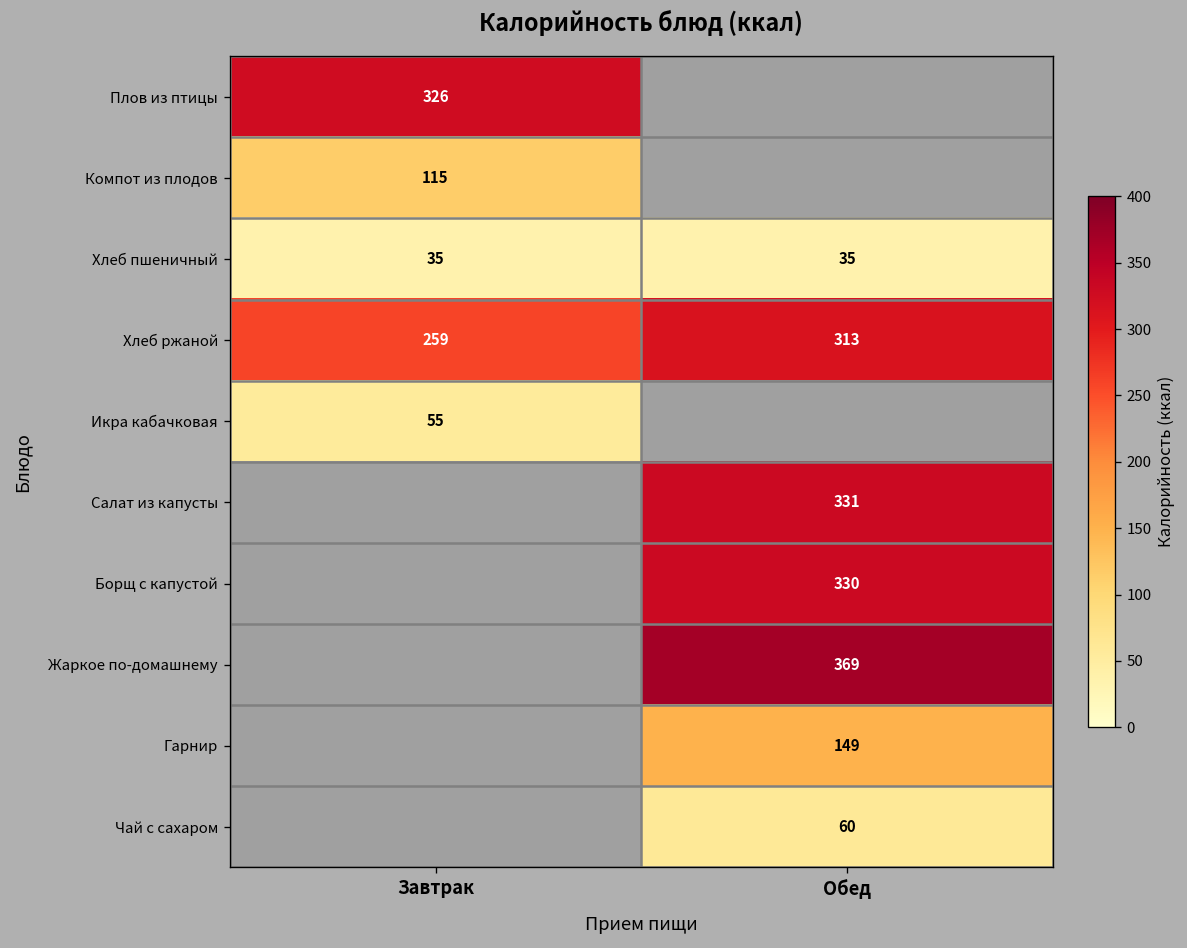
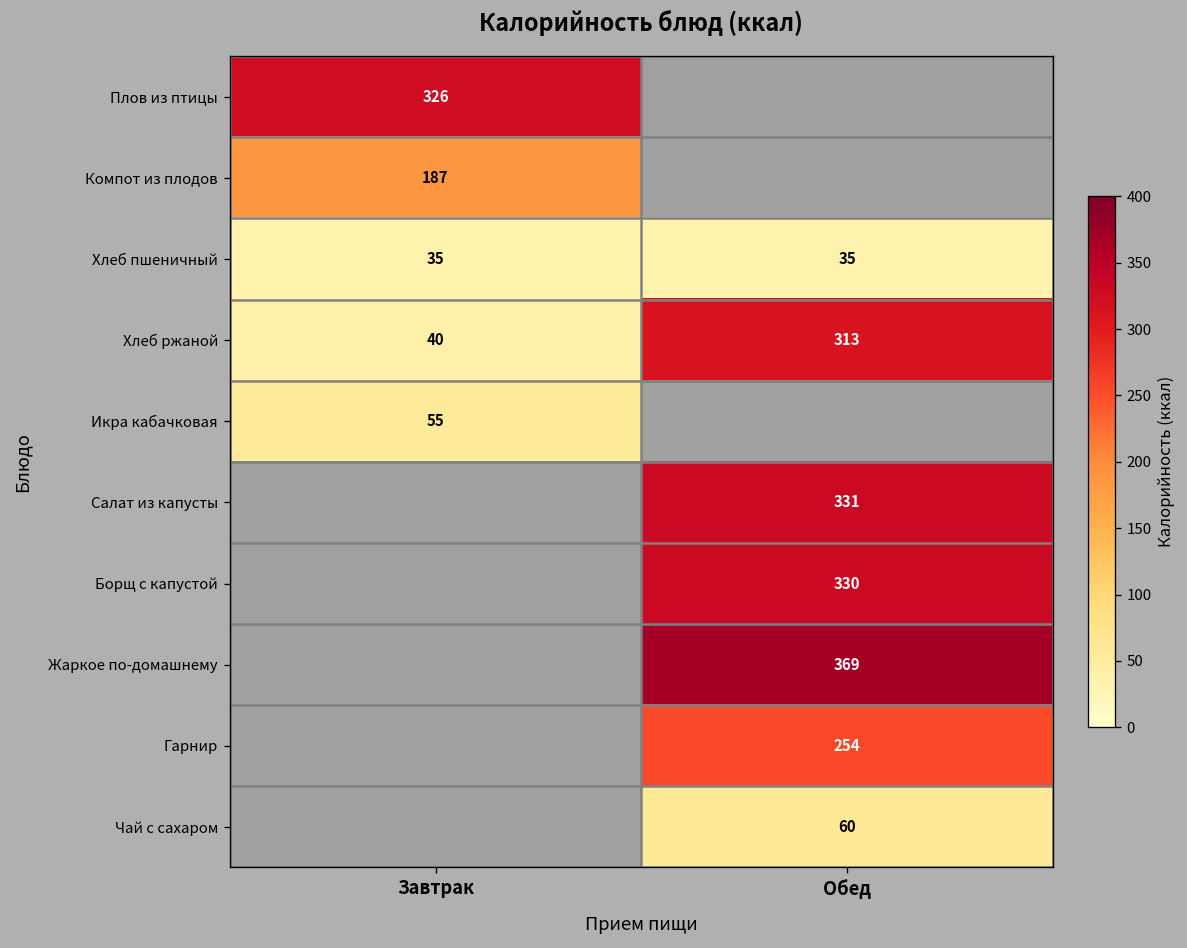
Компот из плодов, Завтрак: 115 -> 187
Хлеб ржаной, Завтрак: 259 -> 40
Гарнир, Обед: 149 -> 254
